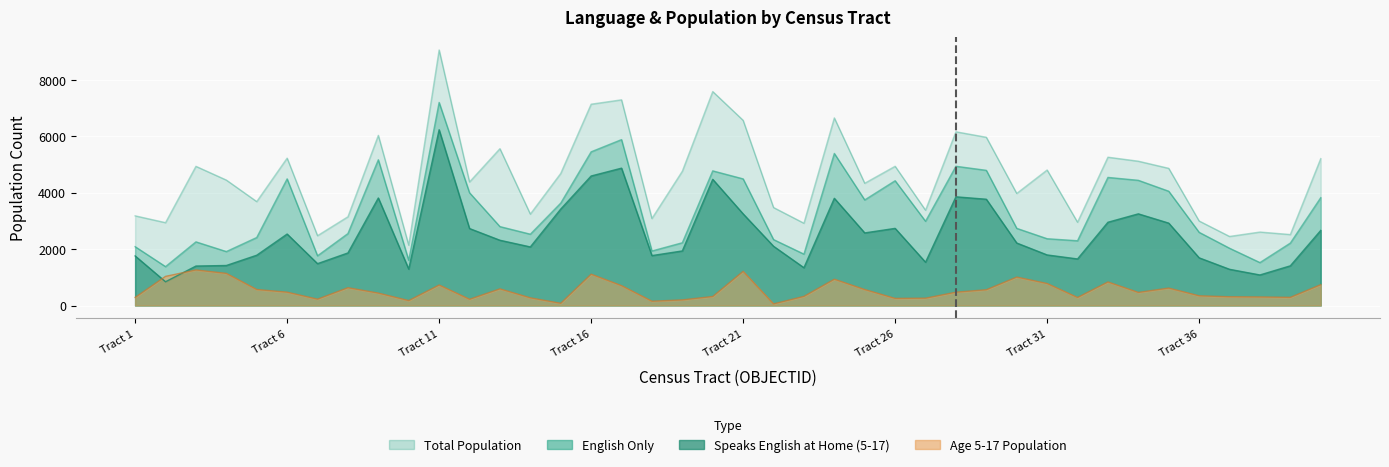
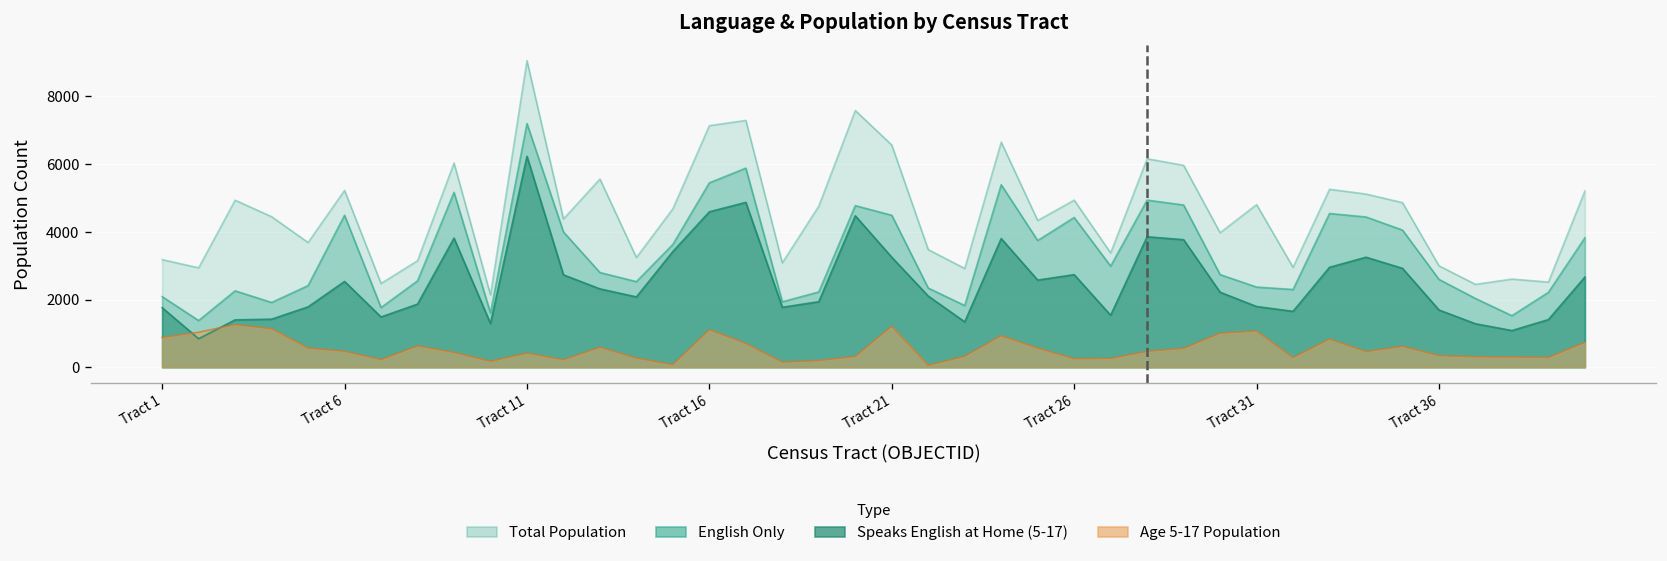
Age 5-17 Population, Tract 1: 300 -> 900
Age 5-17 Population, Tract 11: 700 -> 400
Age 5-17 Population, Tract 31: 800 -> 1100
